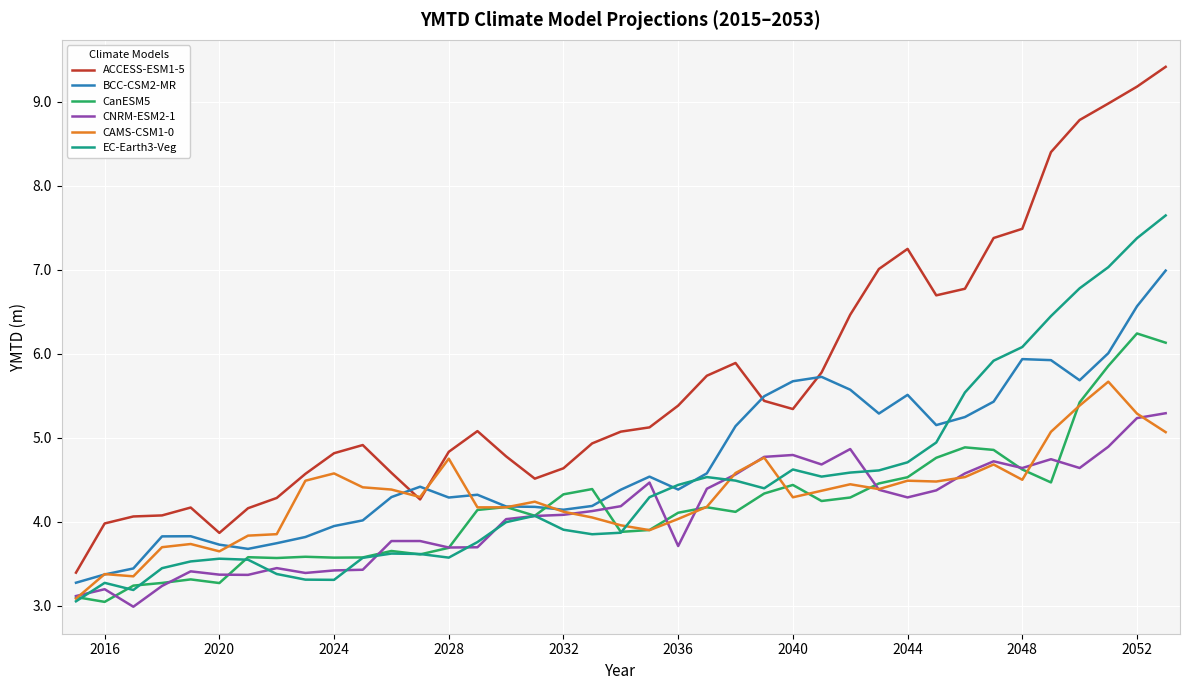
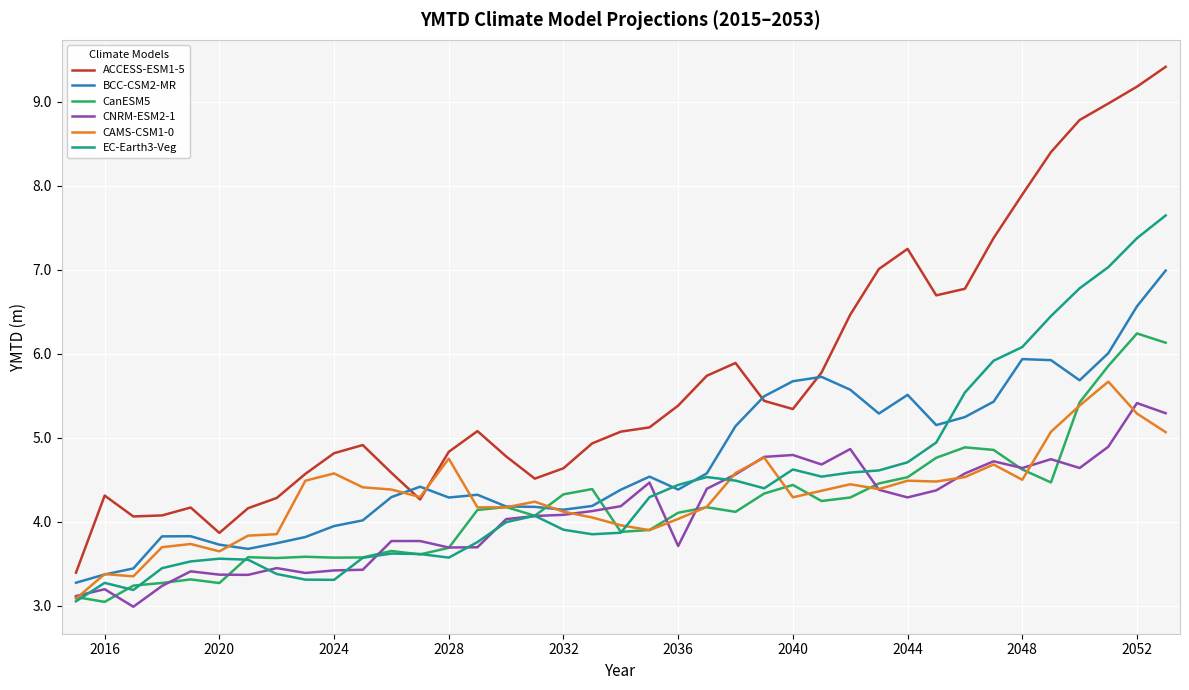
ACCESS-ESM1-5, 2016: 4.0 -> 4.3
ACCESS-ESM1-5, 2048: 7.5 -> 7.9
CNRM-ESM2-1, 2052: 5.2 -> 5.4
